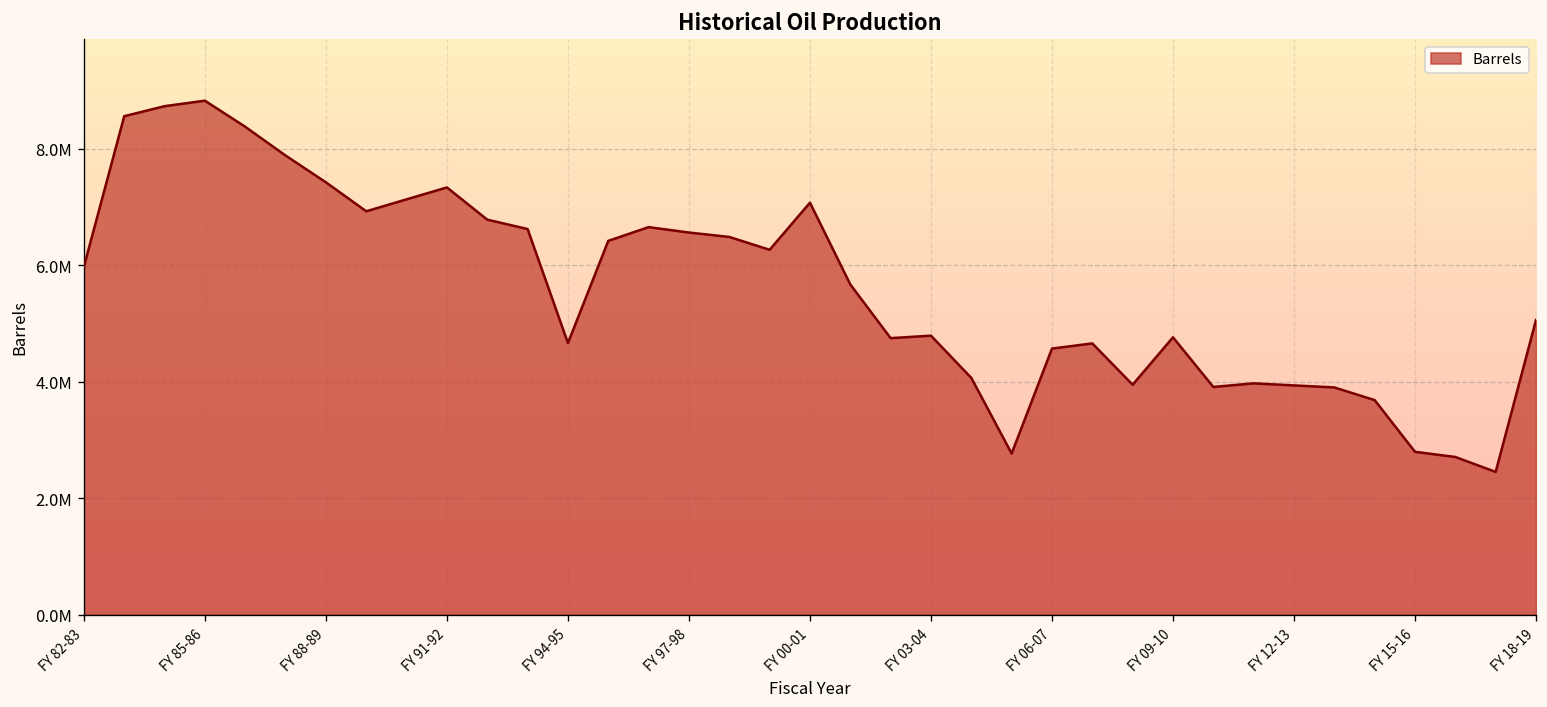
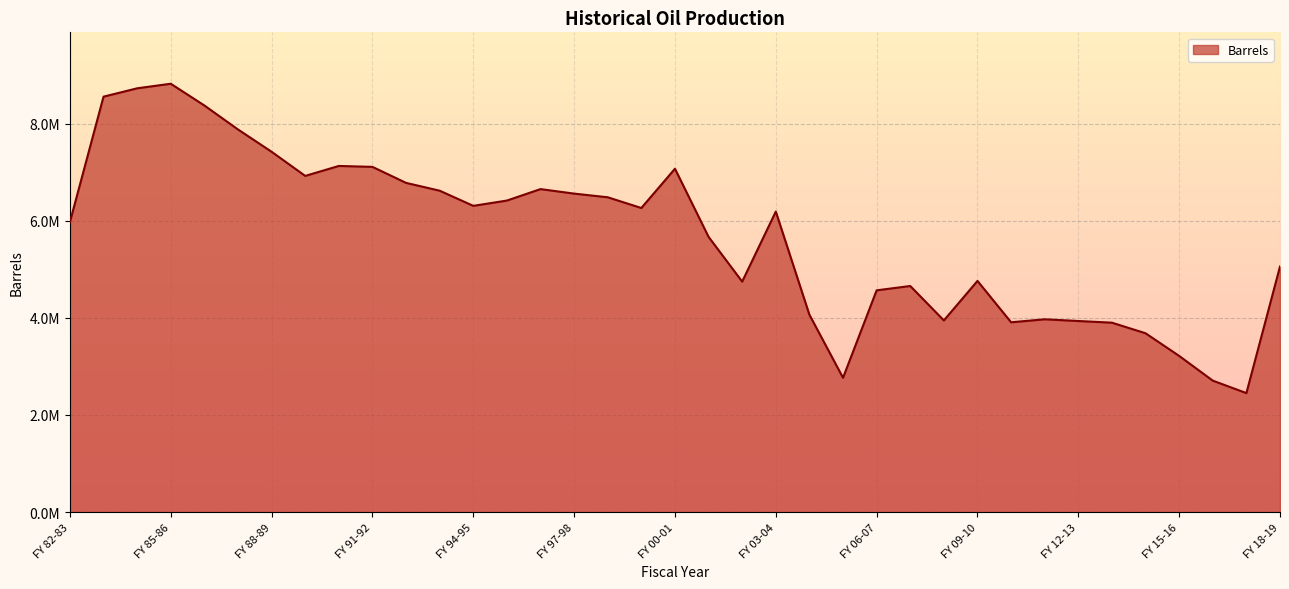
FY 91-92: 7300000 -> 7100000
FY 94-95: 4700000 -> 6300000
FY 03-04: 4800000 -> 6200000
FY 15-16: 2800000 -> 3200000
